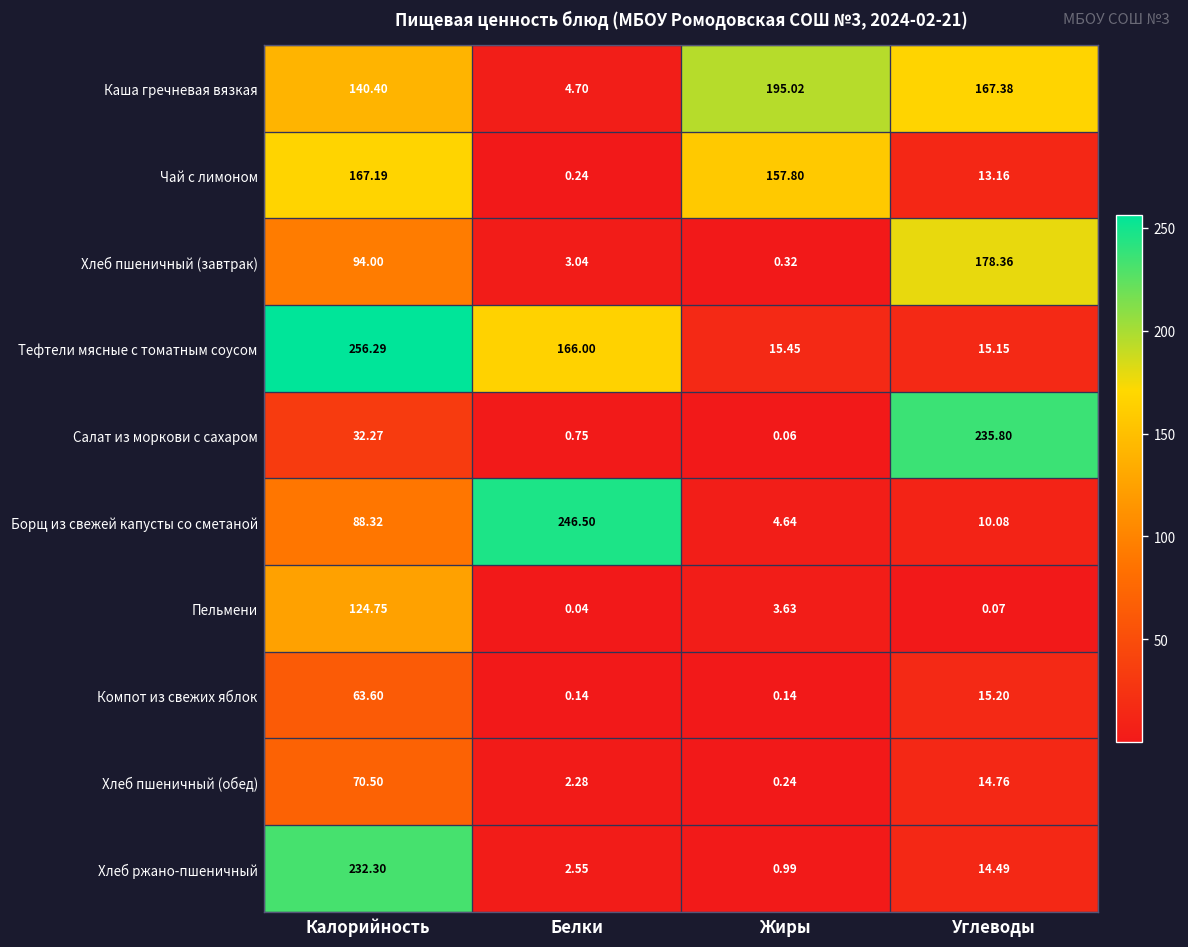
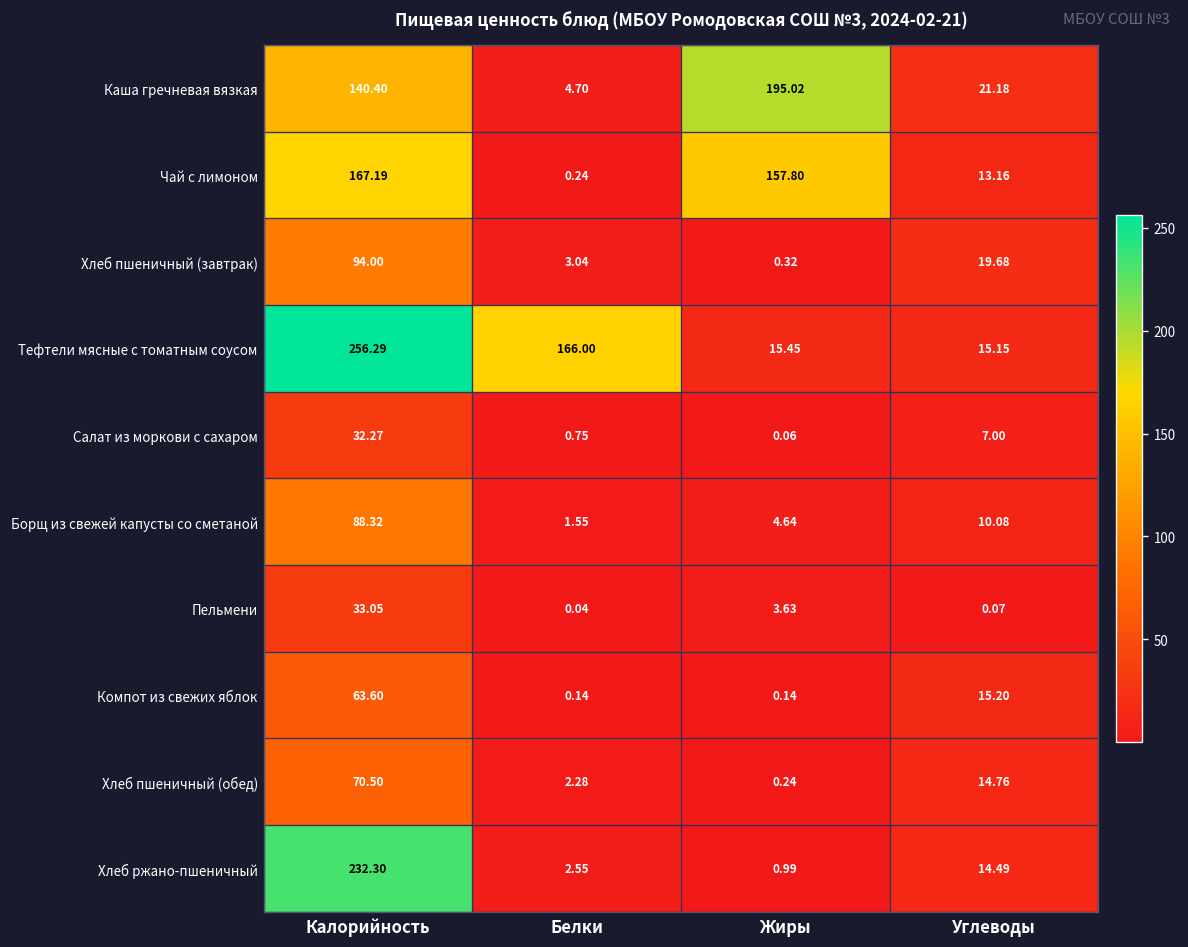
Каша гречневая вязкая, Углеводы: 167.38 -> 21.18
Хлеб пшеничный (завтрак), Углеводы: 178.36 -> 19.68
Салат из моркови с сахаром, Углеводы: 235.80 -> 7.00
Борщ из свежей капусты со сметаной, Белки: 246.50 -> 1.55
Пельмени, Калорийность: 124.75 -> 33.05
